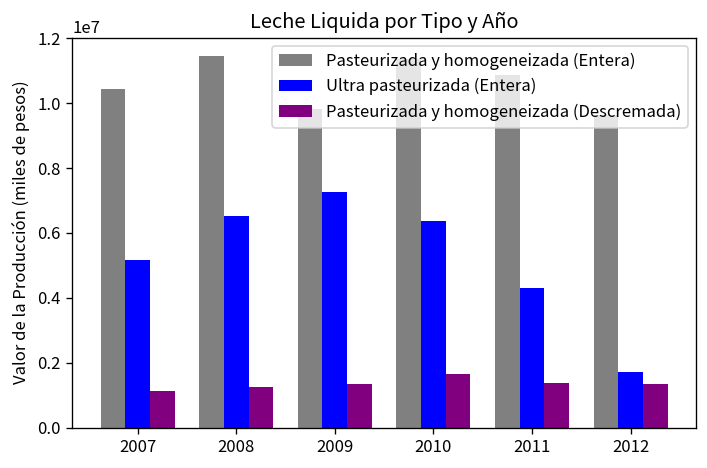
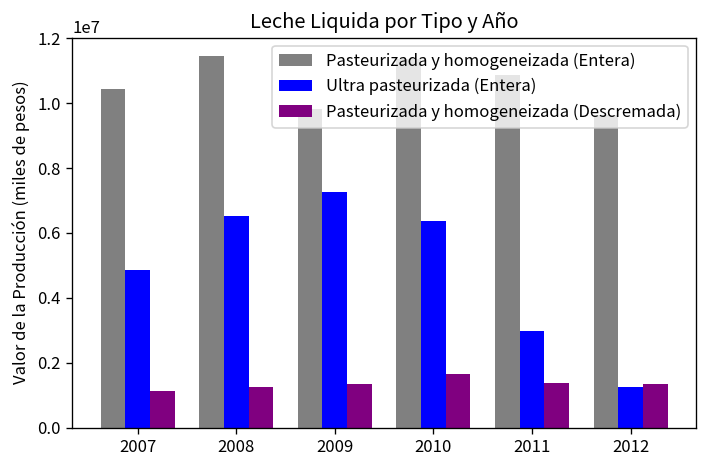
Ultra pasteurizada (Entera), 2007: 5200000 -> 4900000
Ultra pasteurizada (Entera), 2011: 4300000 -> 3000000
Ultra pasteurizada (Entera), 2012: 1700000 -> 1200000
